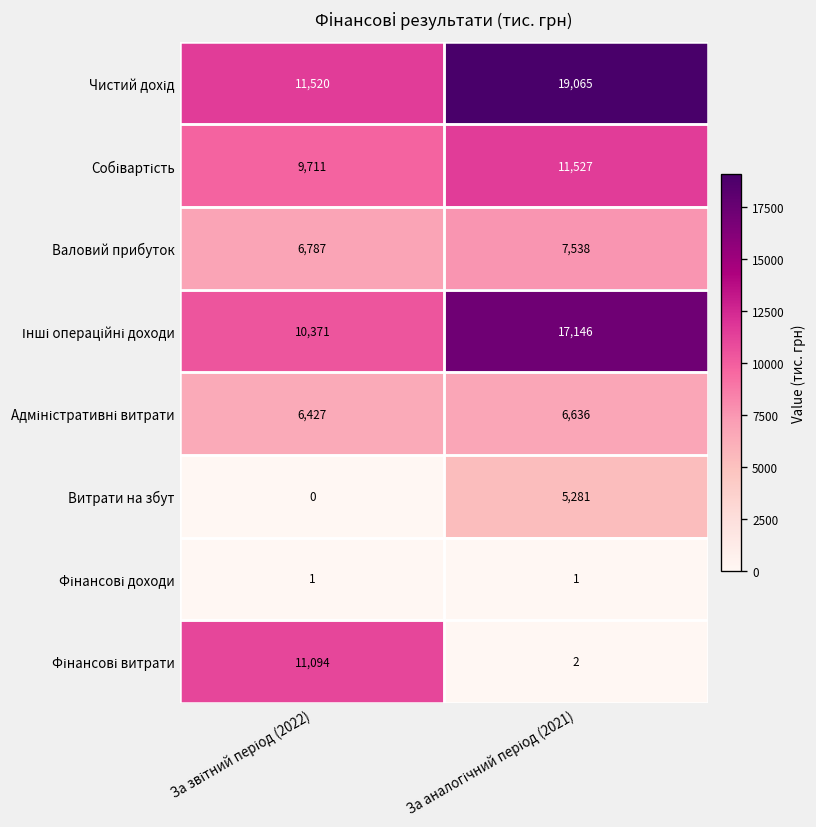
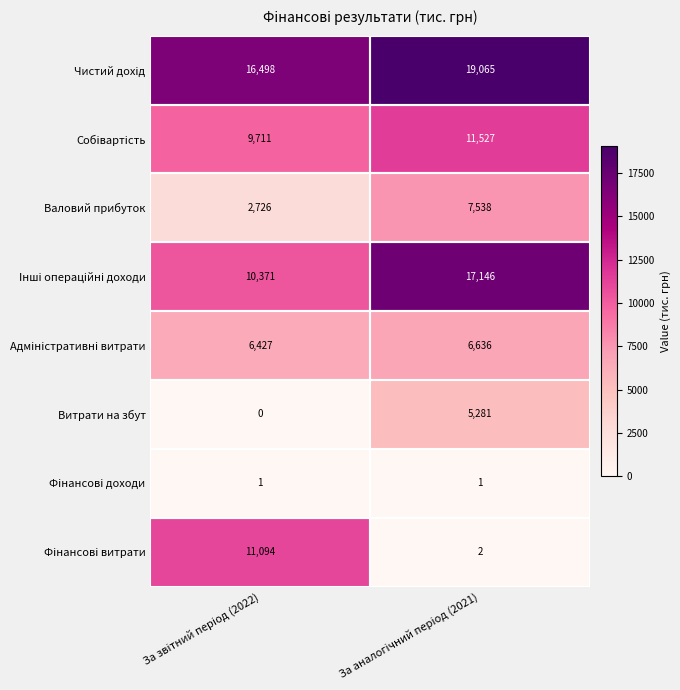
Чистий дохід, За звітний період (2022): 11,520 -> 16,498
Валовий прибуток, За звітний період (2022): 6,787 -> 2,726
